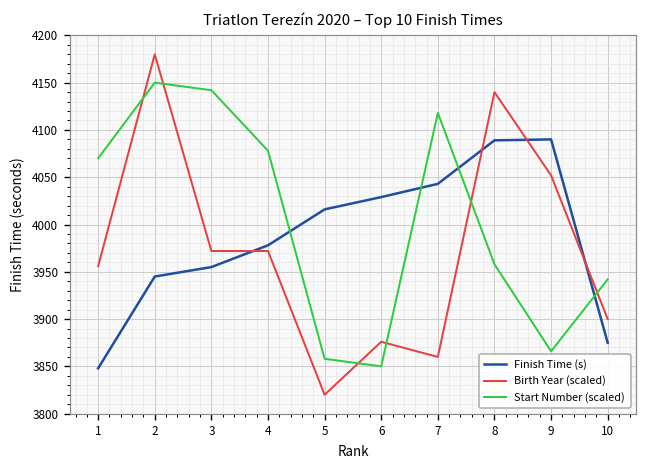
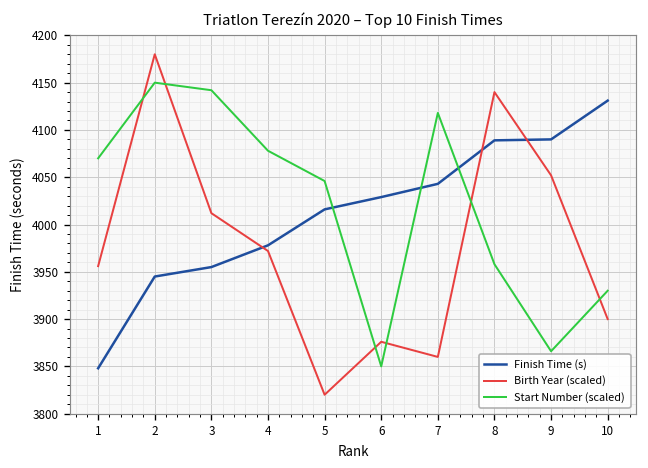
Birth Year (scaled), 3: 3970 -> 4010
Start Number (scaled), 5: 3860 -> 4050
Finish Time (s), 10: 3880 -> 4130
Start Number (scaled), 10: 3940 -> 3930
